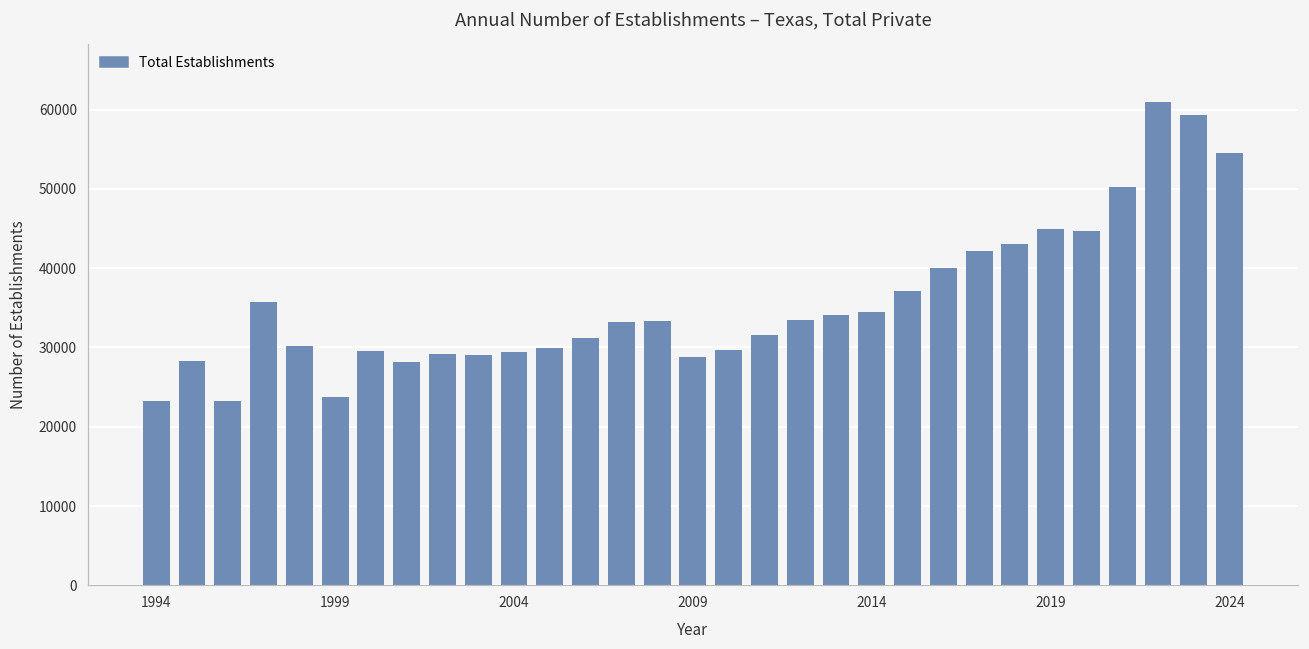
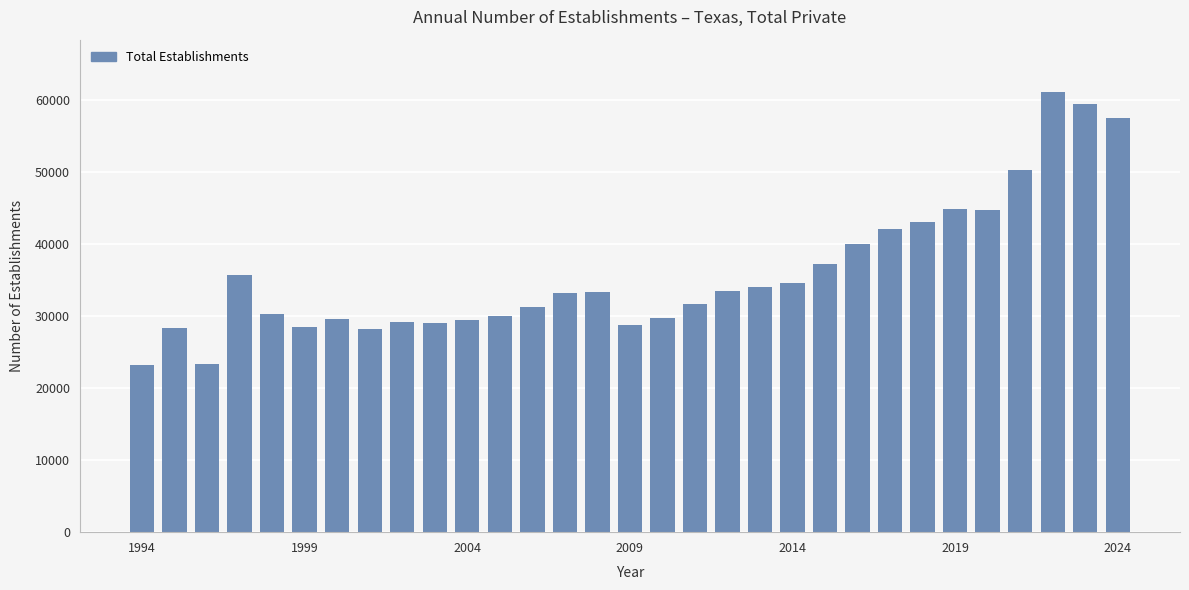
1999: 24000 -> 28000
2024: 55000 -> 57000
